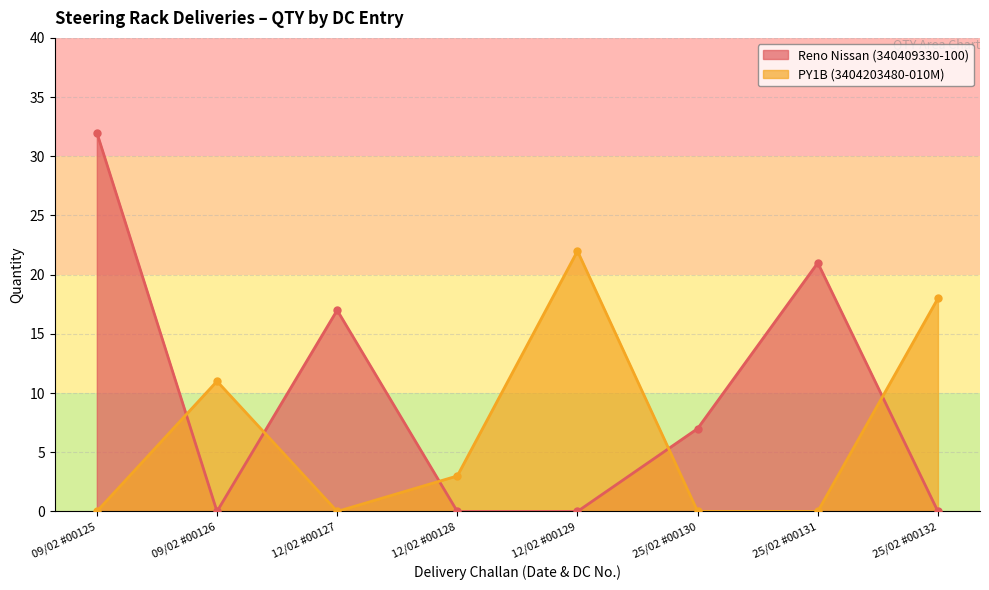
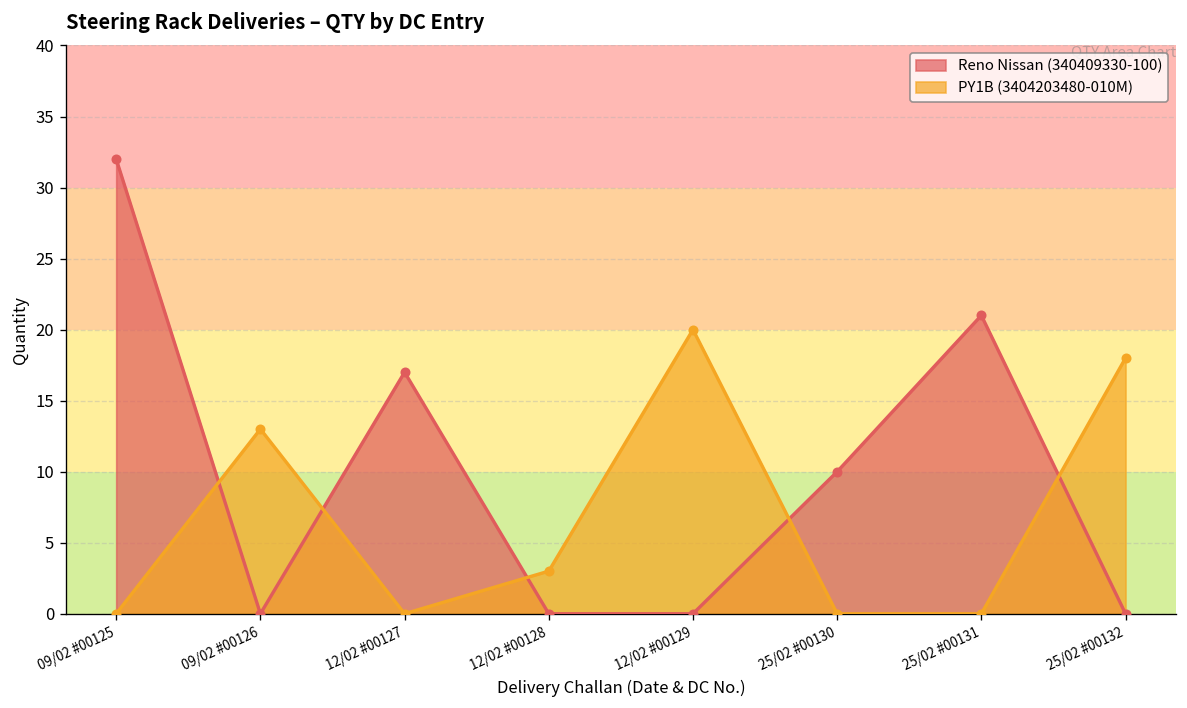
PY1B (3404203480-010M), 09/02 #00126: 11 -> 13
PY1B (3404203480-010M), 12/02 #00129: 22 -> 20
Reno Nissan (340409330-100), 25/02 #00130: 7 -> 10
